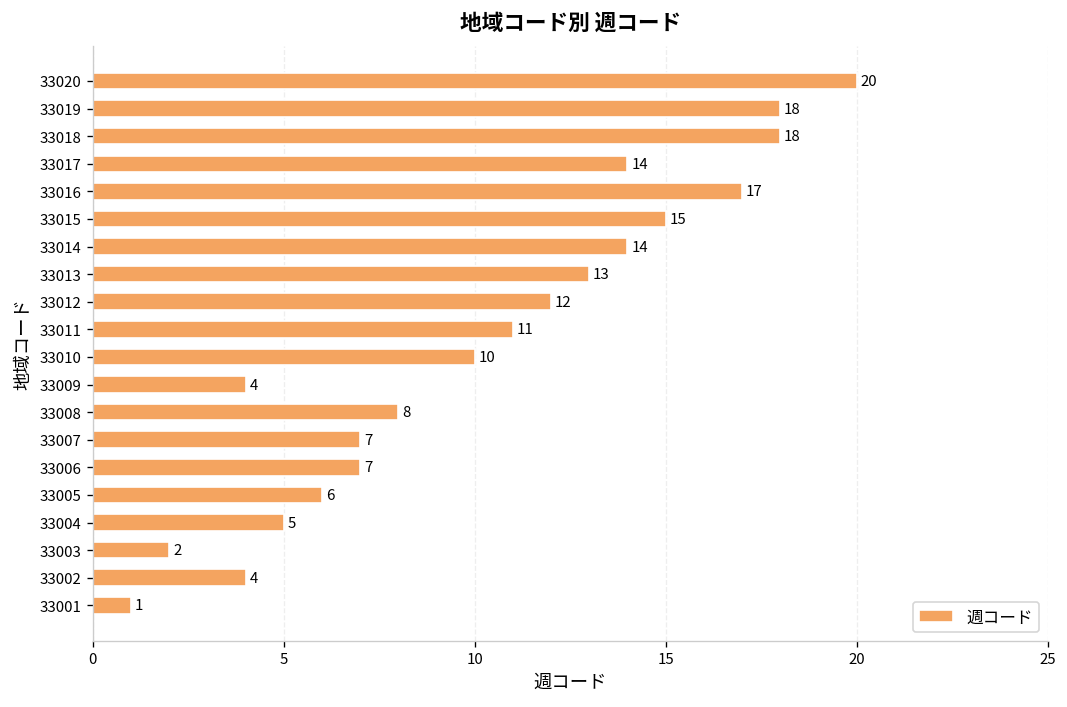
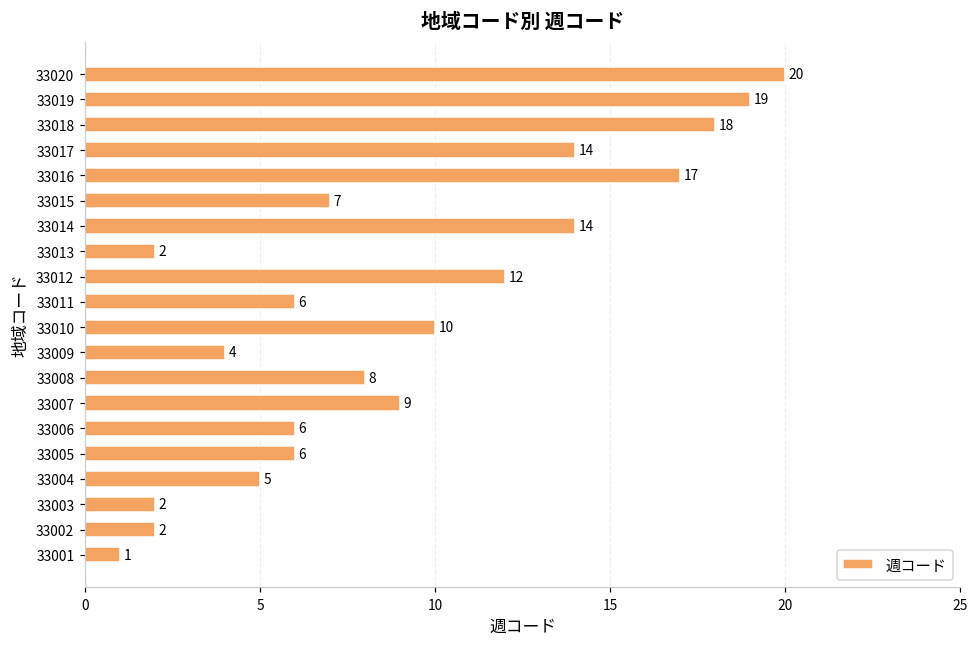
33019: 18 -> 19
33015: 15 -> 7
33013: 13 -> 2
33011: 11 -> 6
33007: 7 -> 9
33006: 7 -> 6
33002: 4 -> 2
